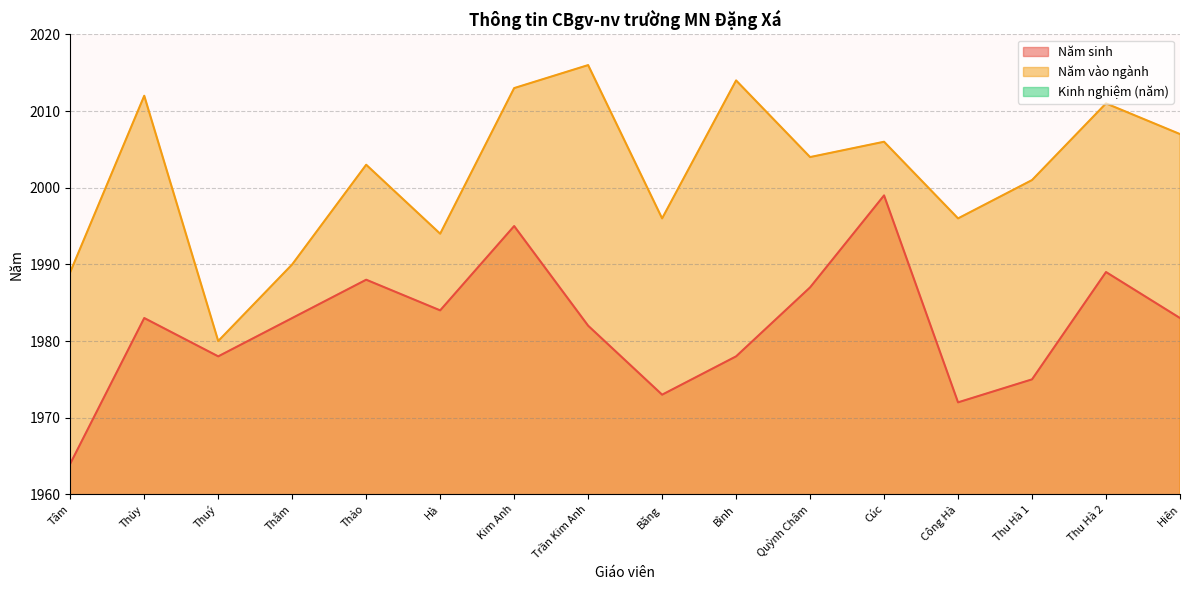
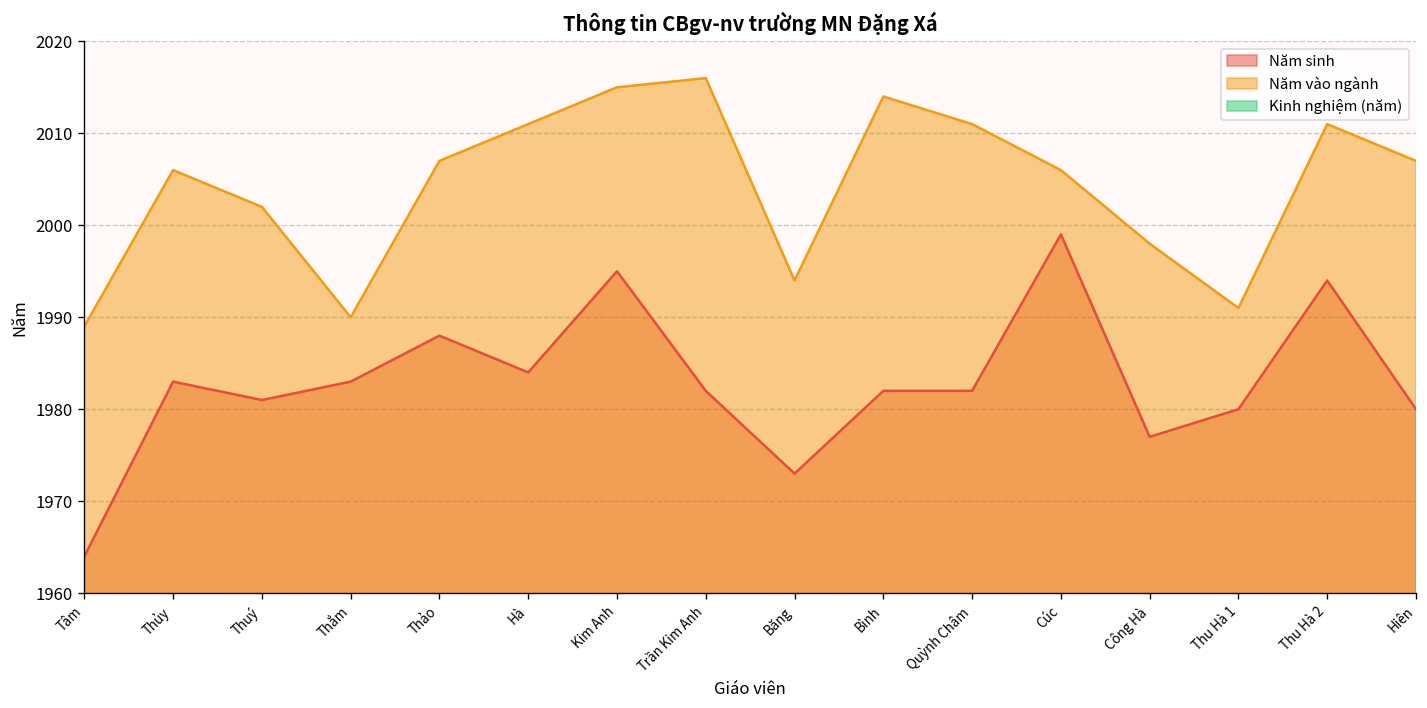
Năm vào ngành, Thủy: 2012 -> 2006
Năm sinh, Thuý: 1978 -> 1981
Năm vào ngành, Thuý: 1980 -> 2002
Năm vào ngành, Thảo: 2003 -> 2007
Năm vào ngành, Hà: 1994 -> 2011
Năm vào ngành, Kim Anh: 2013 -> 2015
Năm vào ngành, Băng: 1996 -> 1994
Năm sinh, Bình: 1978 -> 1982
Năm sinh, Quỳnh Châm: 1987 -> 1982
Năm vào ngành, Quỳnh Châm: 2004 -> 2011
Năm sinh, Công Hà: 1972 -> 1977
Năm vào ngành, Công Hà: 1996 -> 1998
Năm sinh, Thu Hà 1: 1975 -> 1980
Năm vào ngành, Thu Hà 1: 2001 -> 1991
Năm sinh, Thu Hà 2: 1989 -> 1994
Năm sinh, Hiên: 1983 -> 1980
